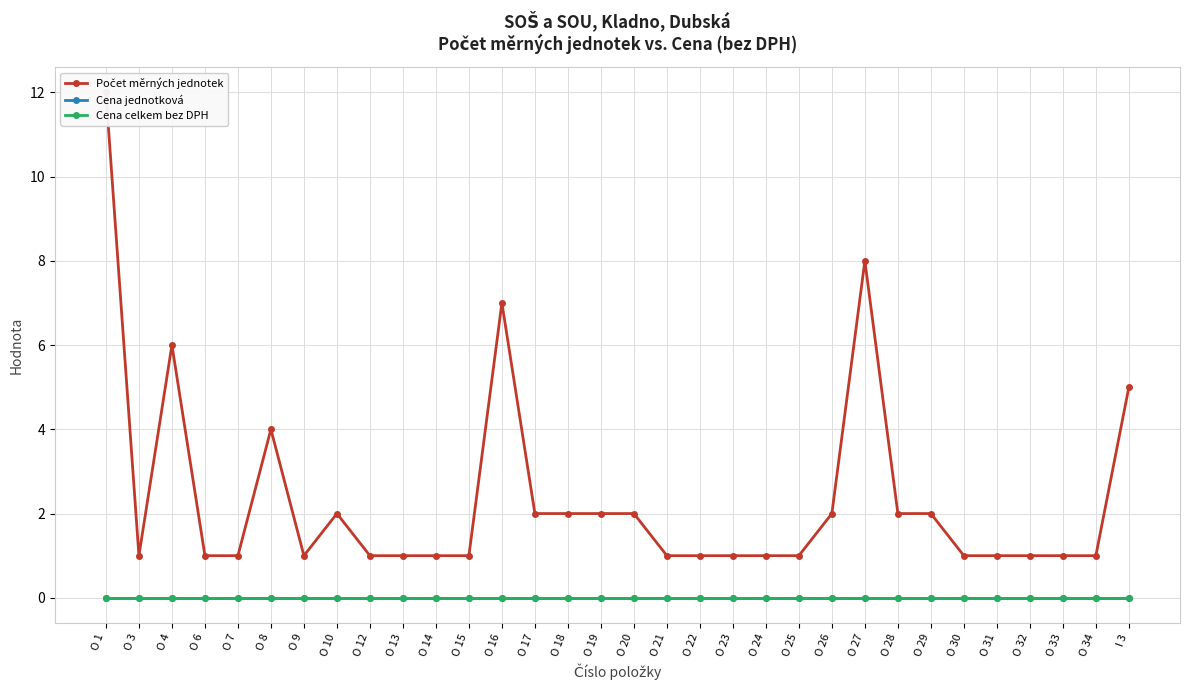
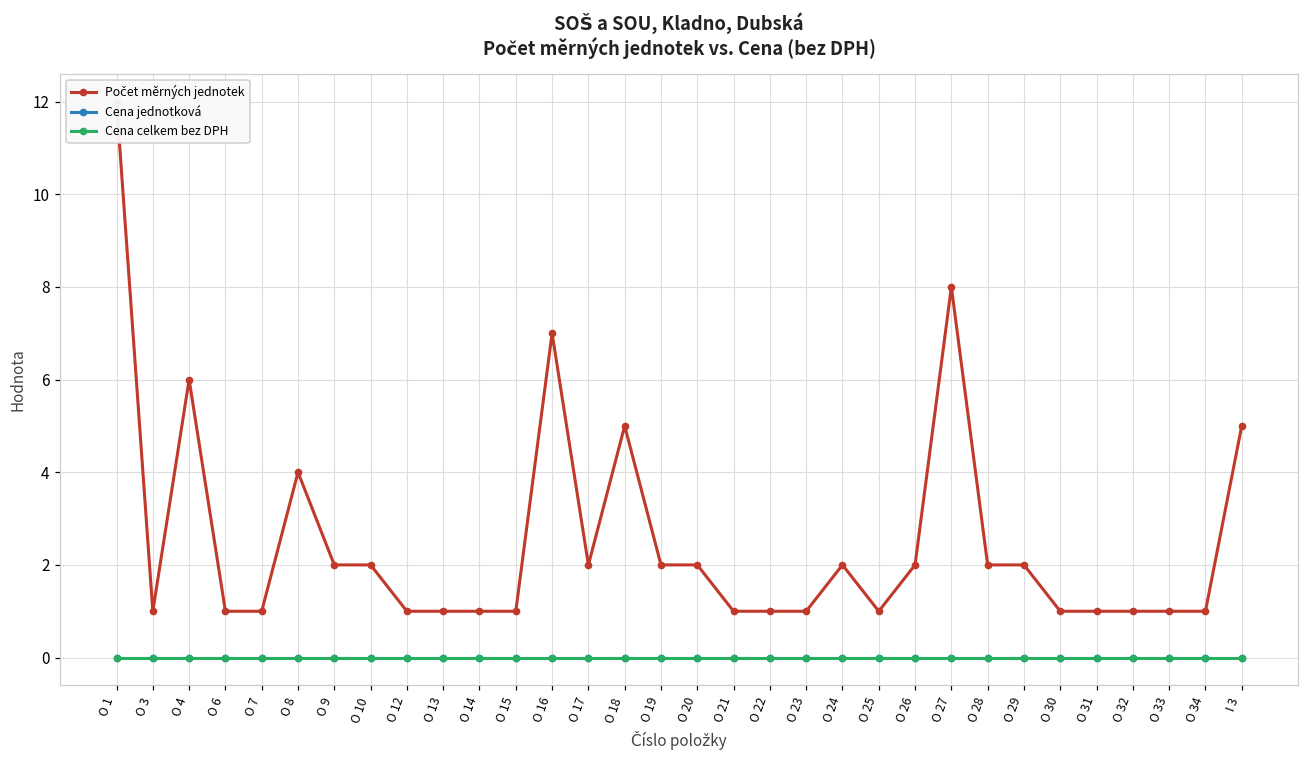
Počet měrných jednotek, O 9: 1 -> 2
Počet měrných jednotek, O 18: 2 -> 5
Počet měrných jednotek, O 24: 1 -> 2
